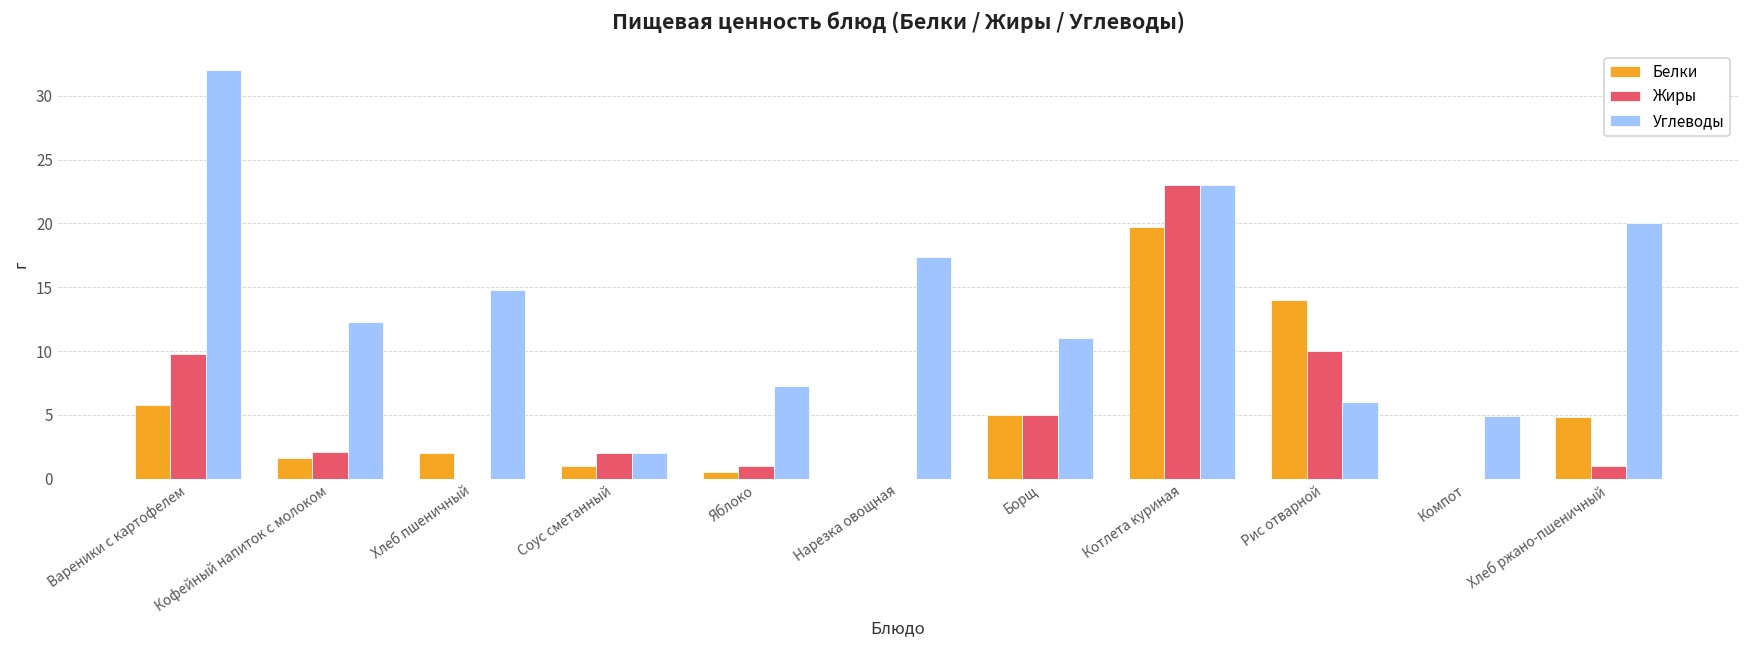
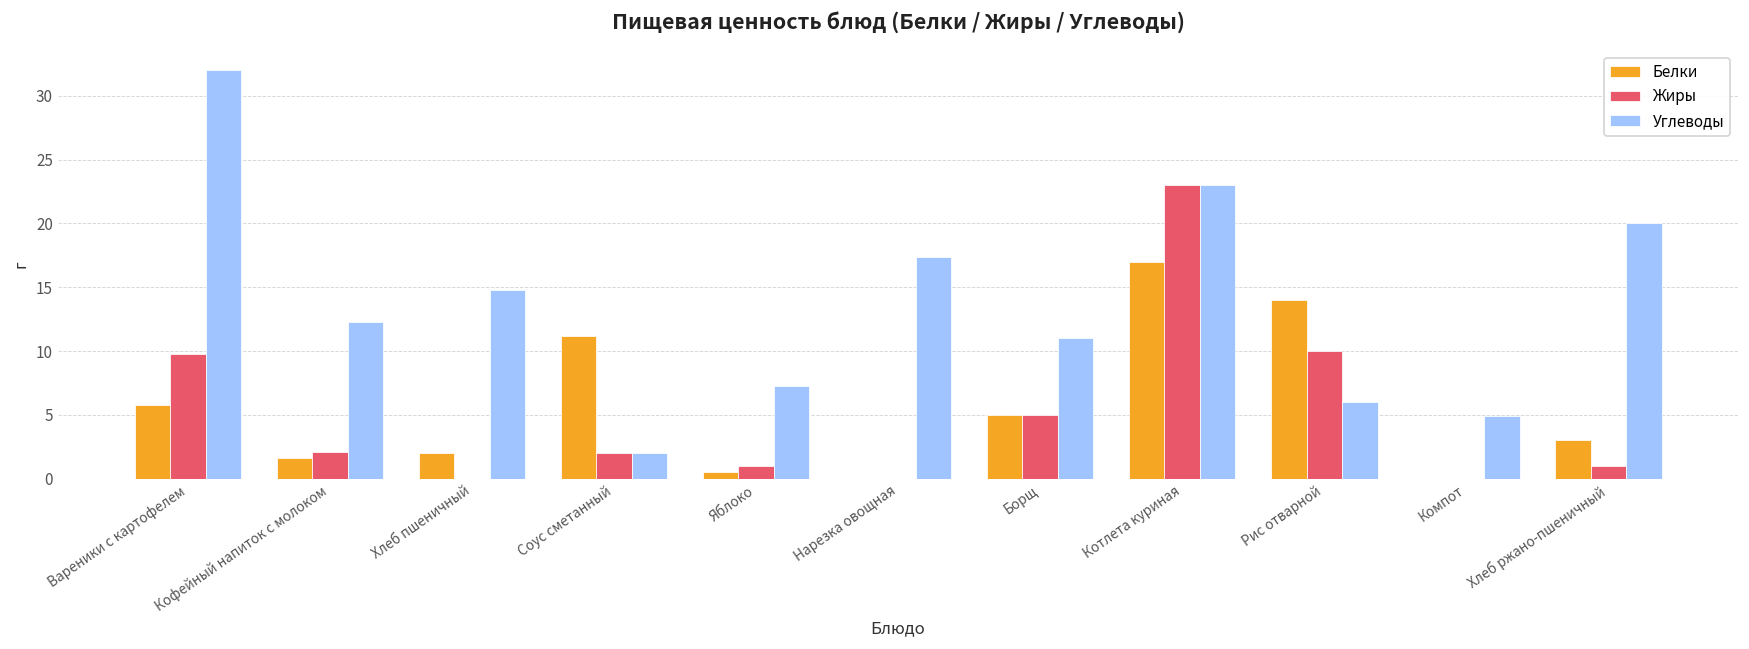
Белки, Соус сметанный: 1.0 -> 11.2
Белки, Котлета куриная: 19.7 -> 17.0
Белки, Хлеб ржано-пшеничный: 4.8 -> 3.0
